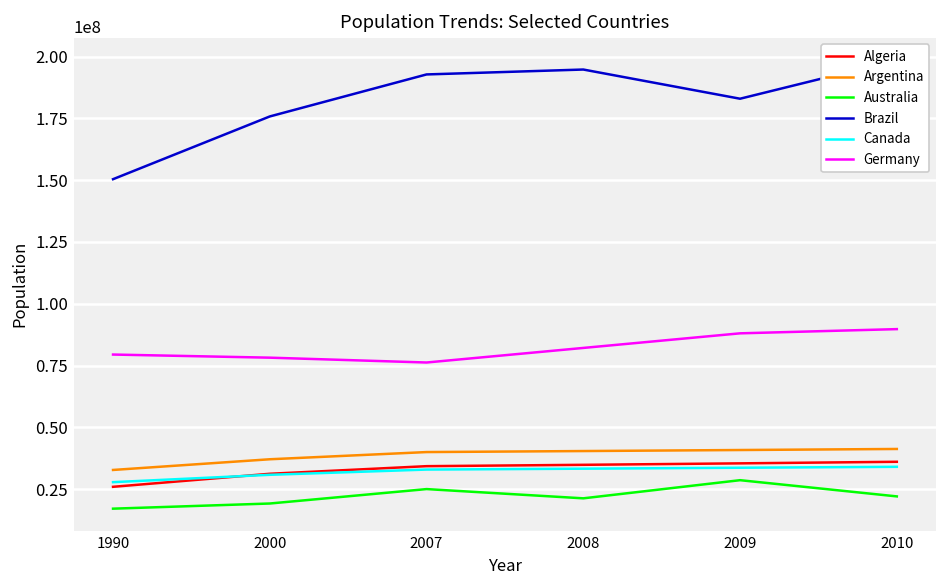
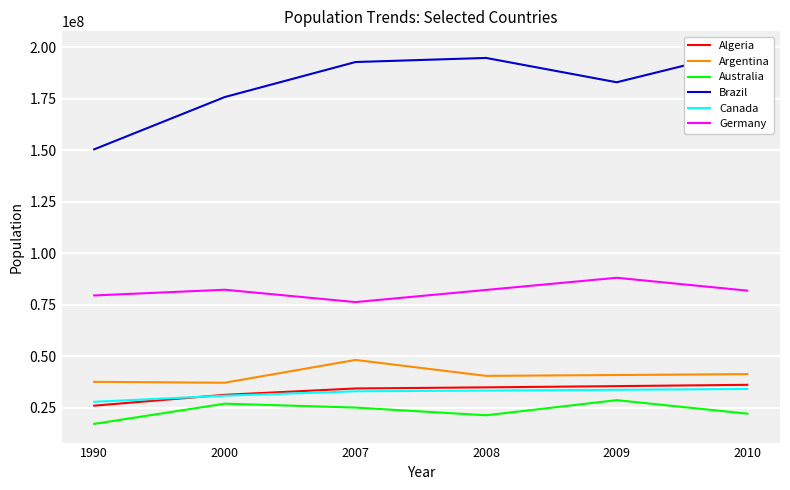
Argentina, 1990: 33000000 -> 37000000
Australia, 2000: 19000000 -> 27000000
Germany, 2000: 78000000 -> 82000000
Argentina, 2007: 40000000 -> 48000000
Germany, 2010: 90000000 -> 82000000
